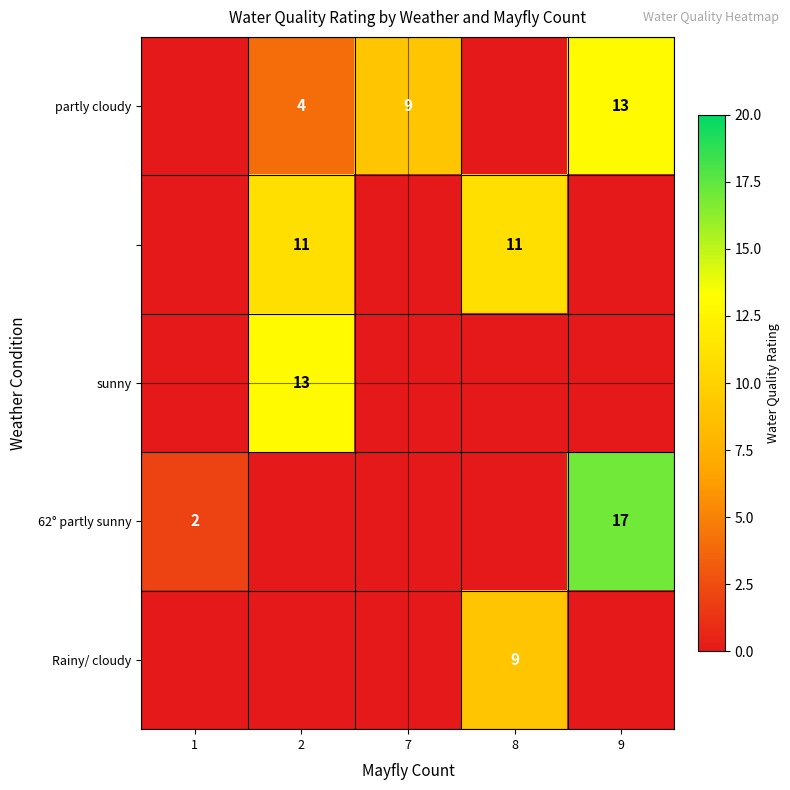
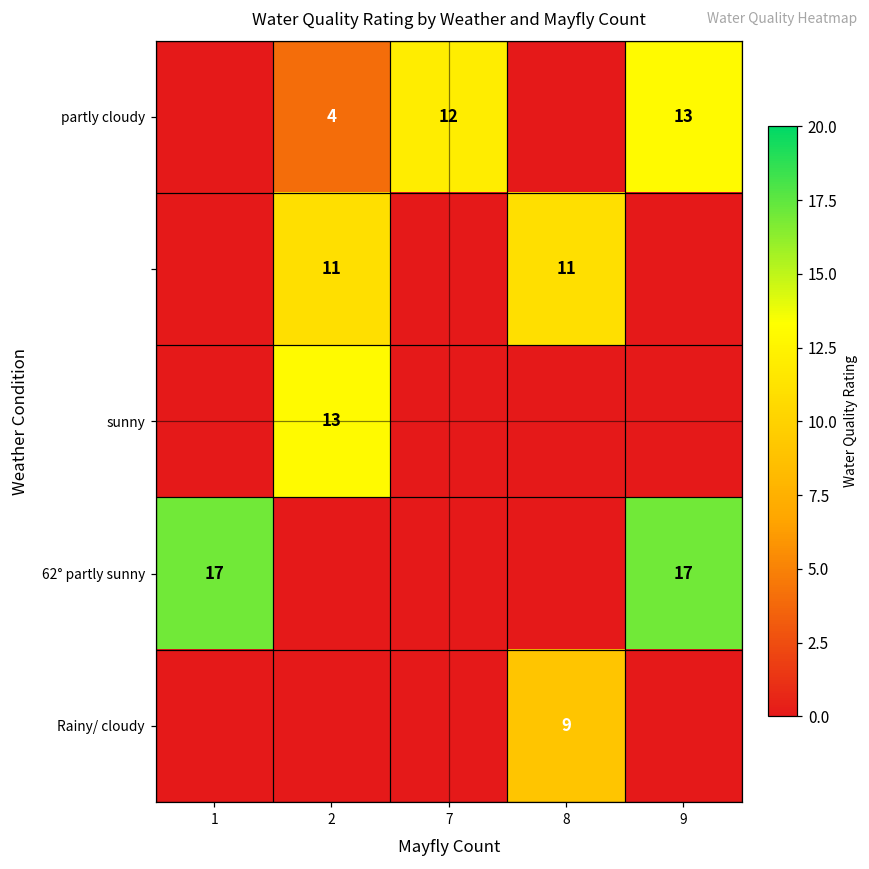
partly cloudy, 7: 9 -> 12
62° partly sunny, 1: 2 -> 17
